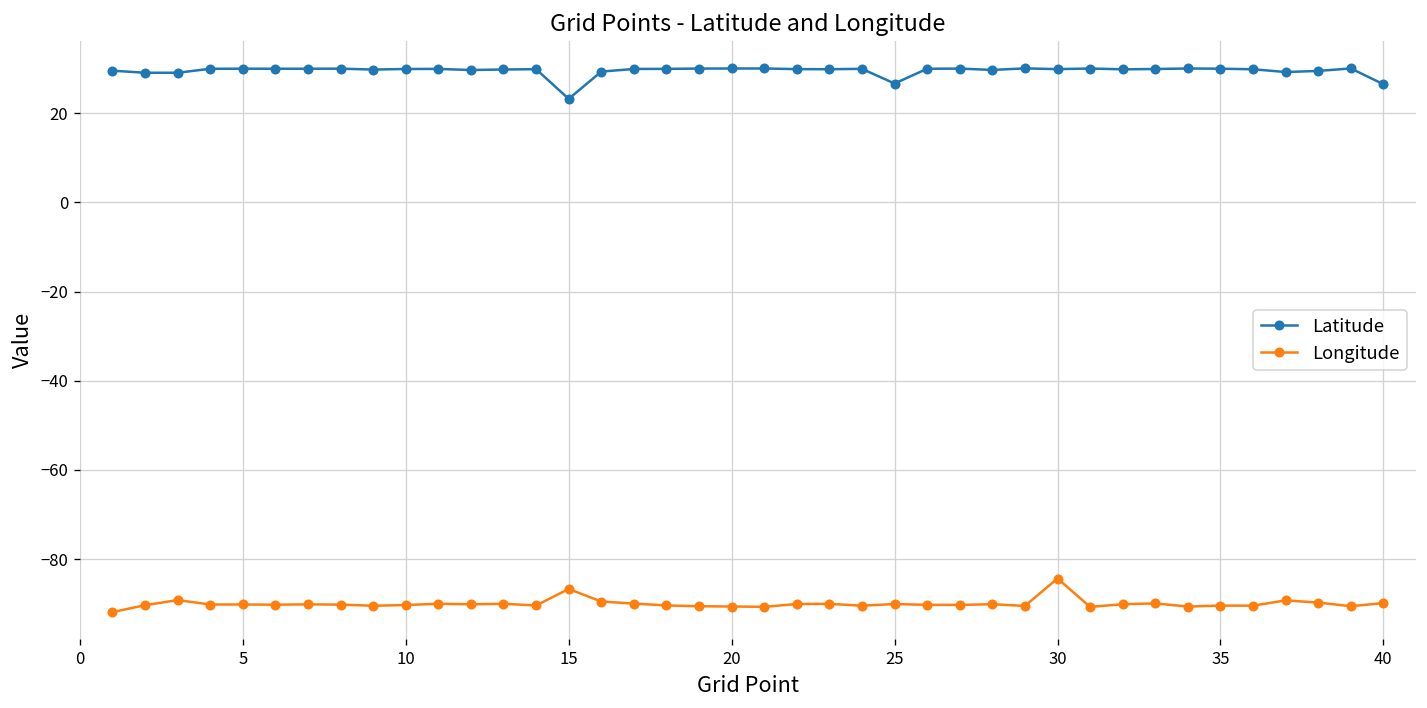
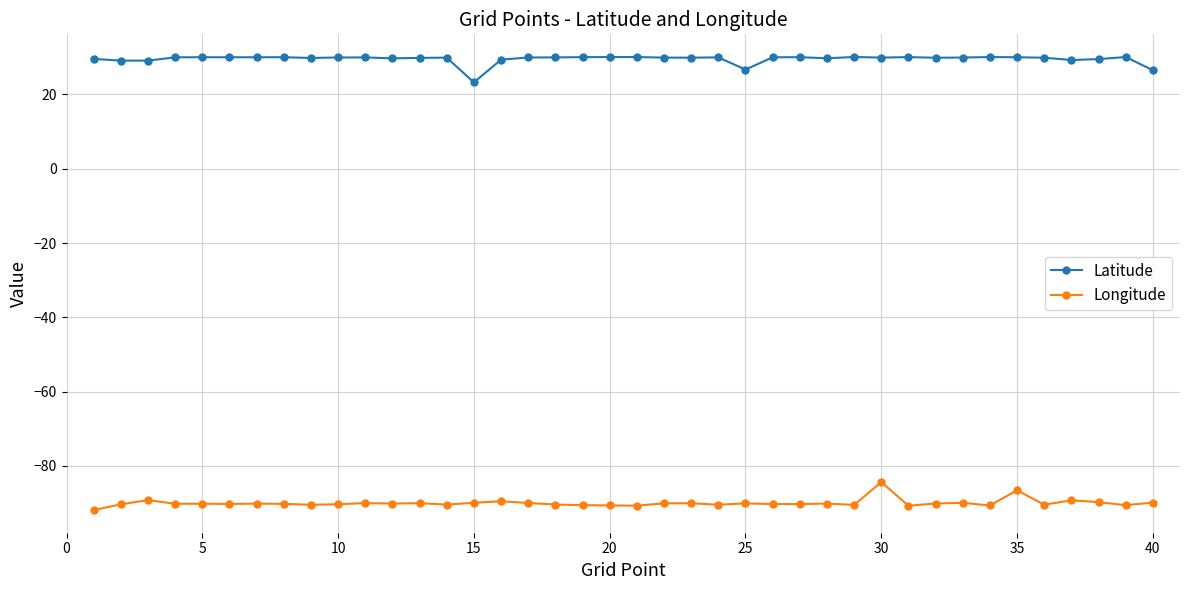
Longitude, 15: -87 -> -90
Longitude, 35: -90 -> -87
